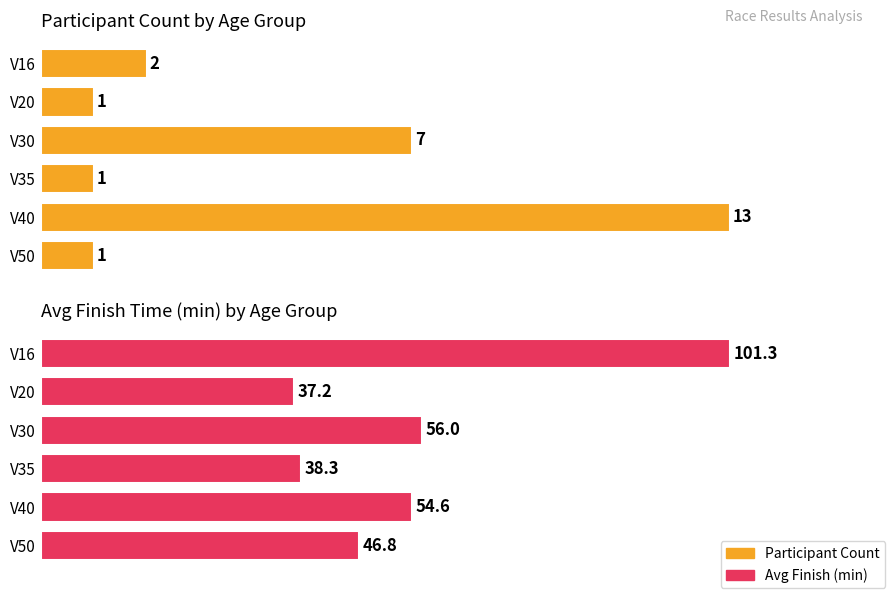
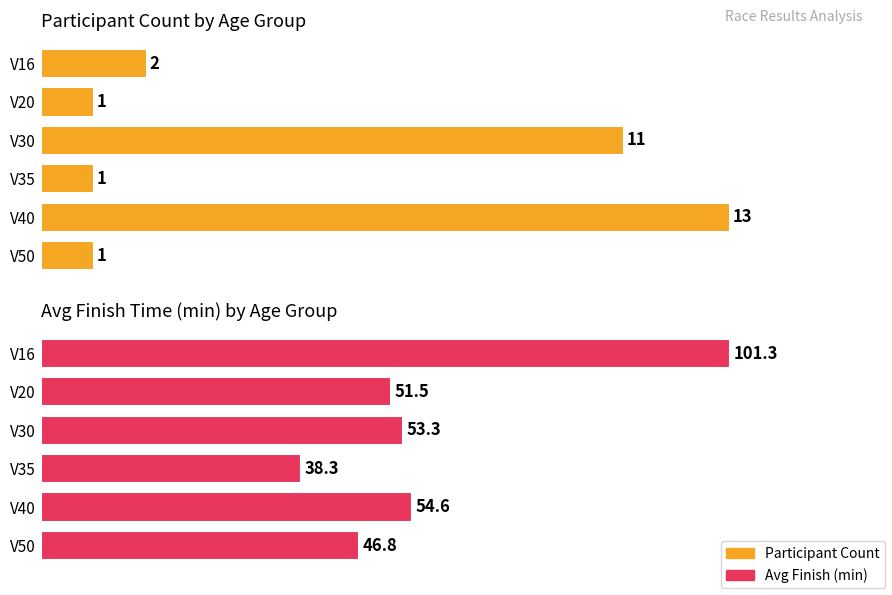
Participant Count by Age Group, V30: 7 -> 11
Avg Finish Time (min) by Age Group, V20: 37.2 -> 51.5
Avg Finish Time (min) by Age Group, V30: 56.0 -> 53.3
